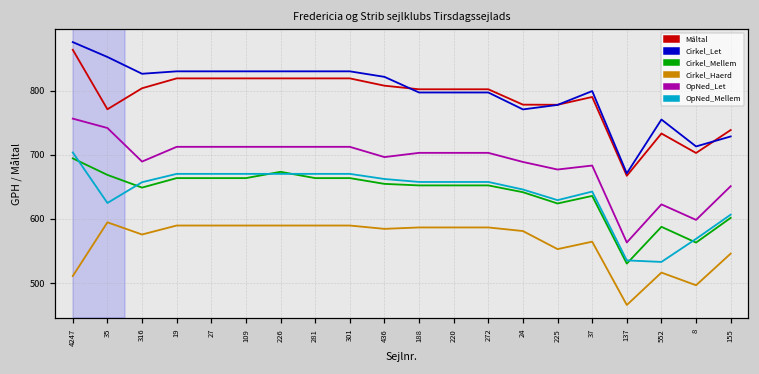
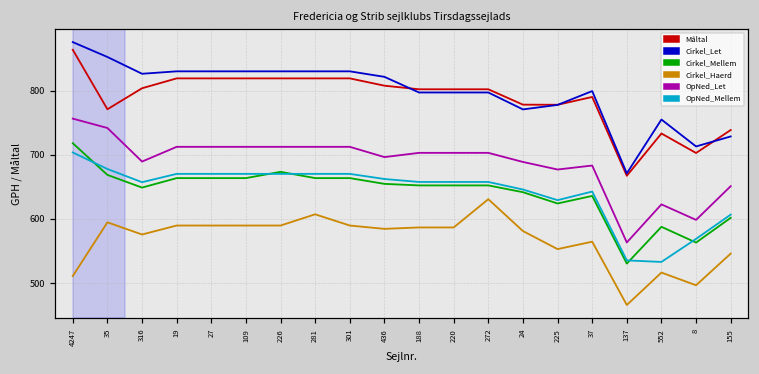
Cirkel_Mellem, 4247: 690 -> 720
OpNed_Mellem, 35: 630 -> 680
Cirkel_Haerd, 281: 590 -> 610
Cirkel_Haerd, 272: 590 -> 630
